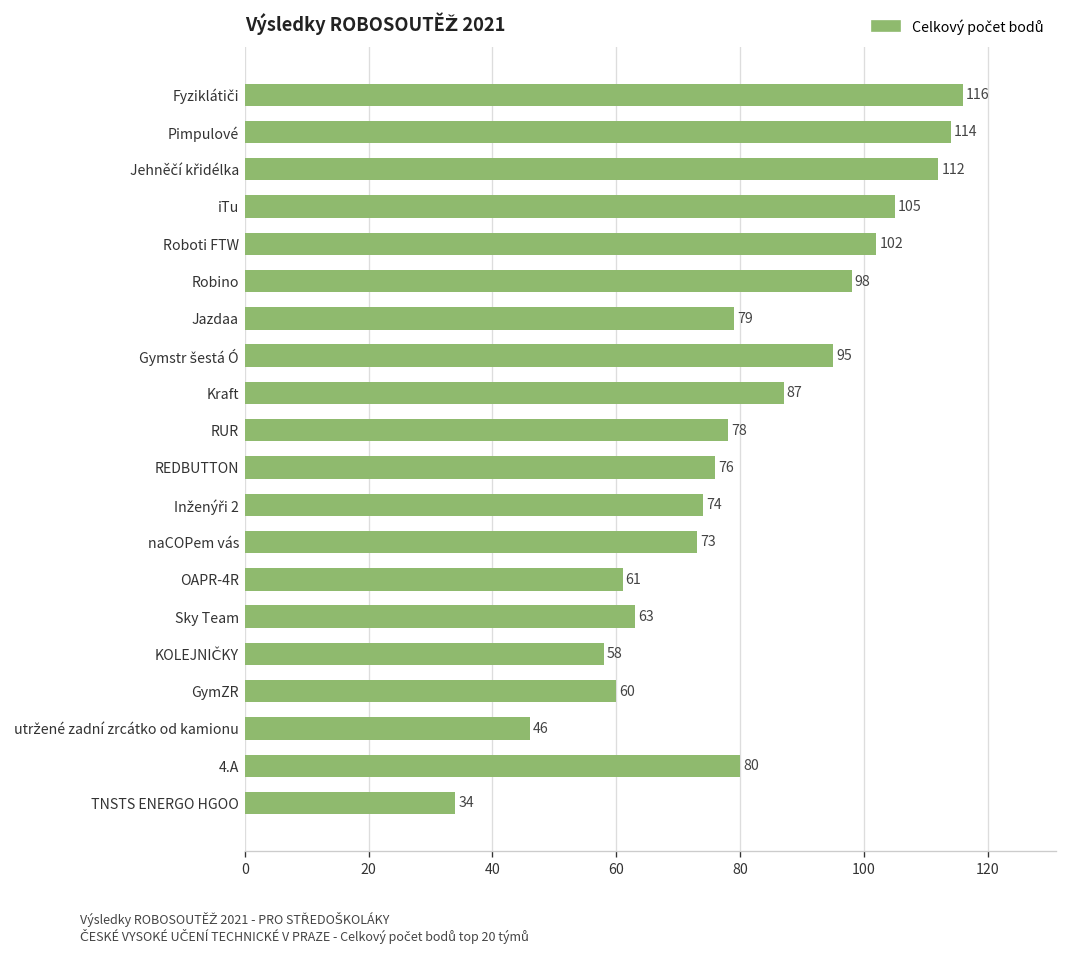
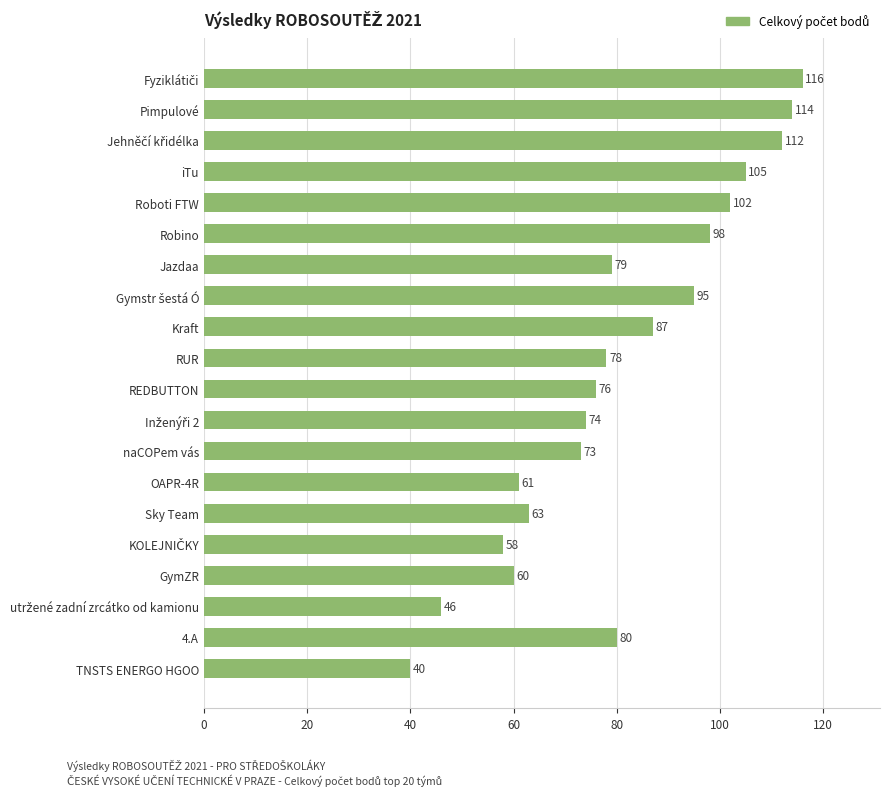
TNSTS ENERGO HGOO: 34 -> 40
